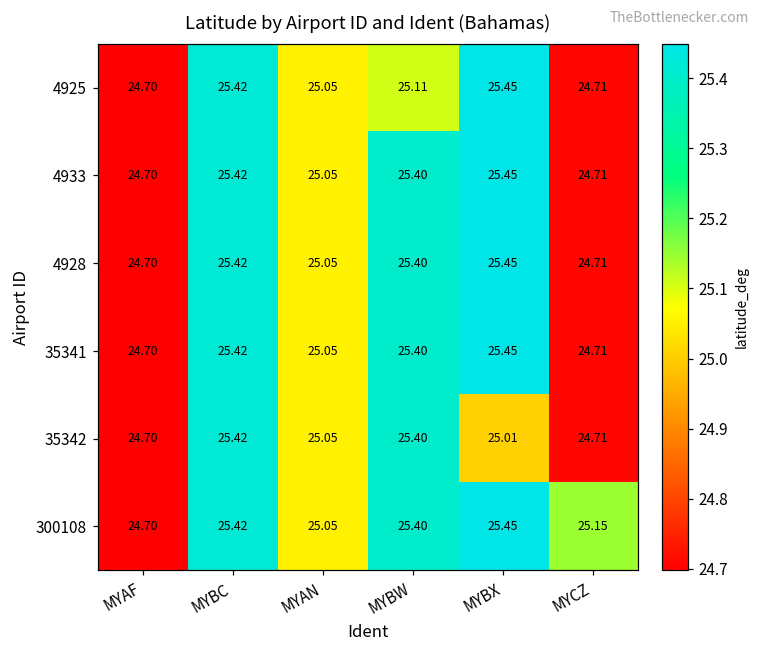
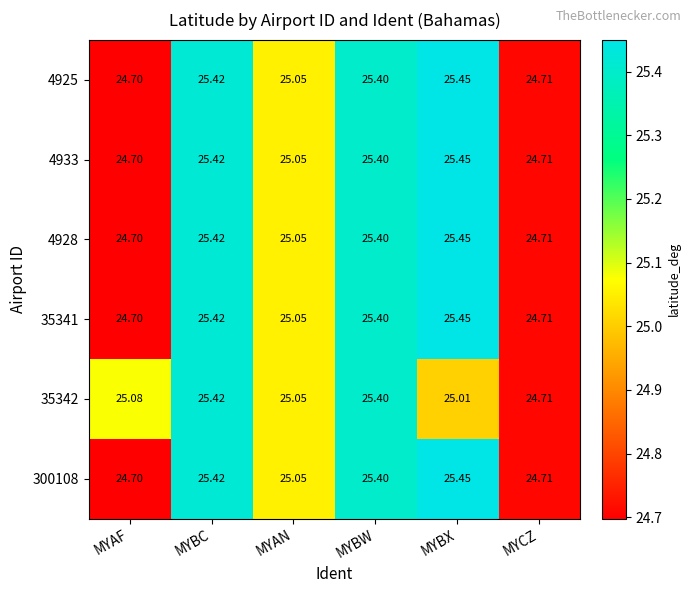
4925, MYBW: 25.11 -> 25.40
35342, MYAF: 24.70 -> 25.08
300108, MYCZ: 25.15 -> 24.71
